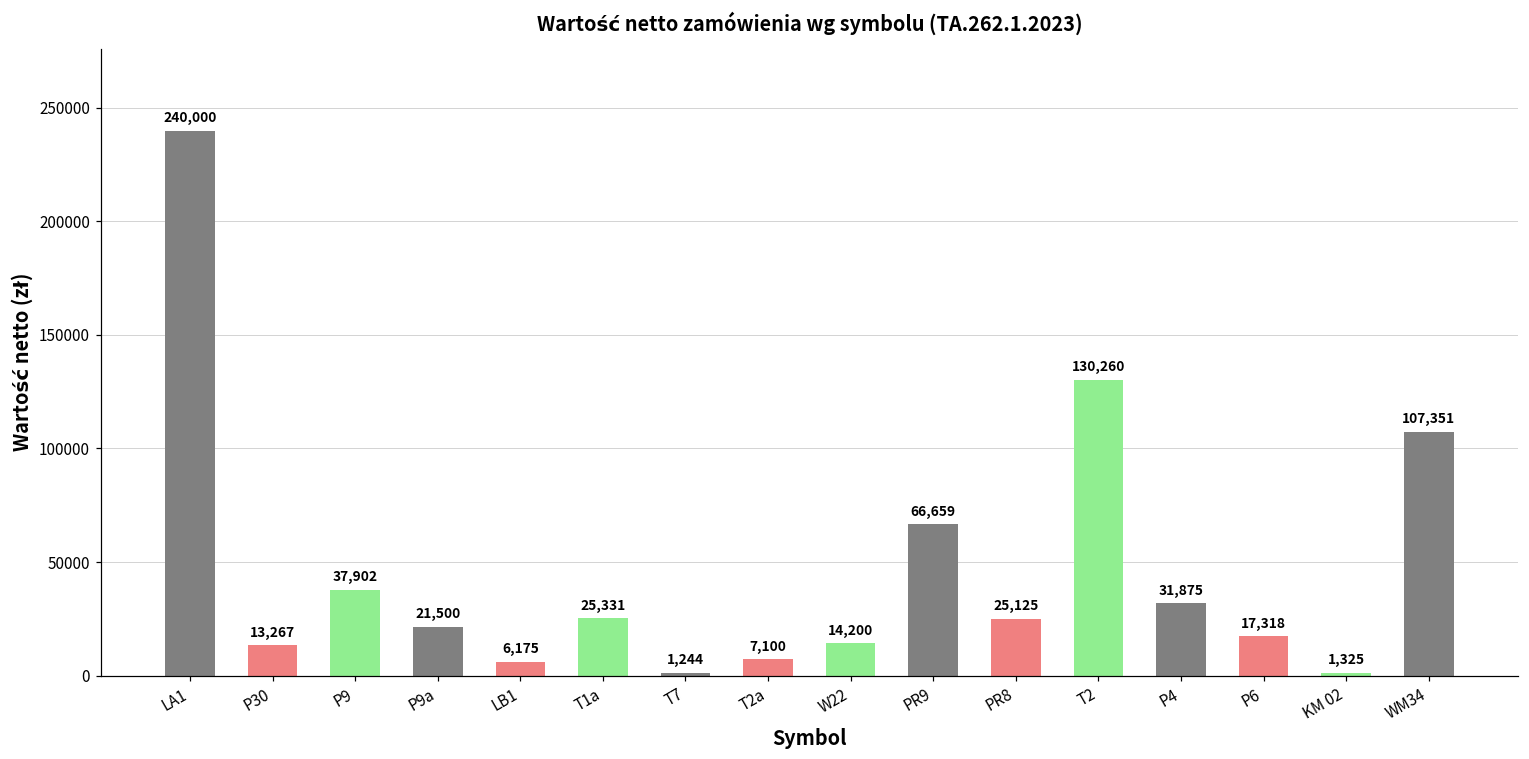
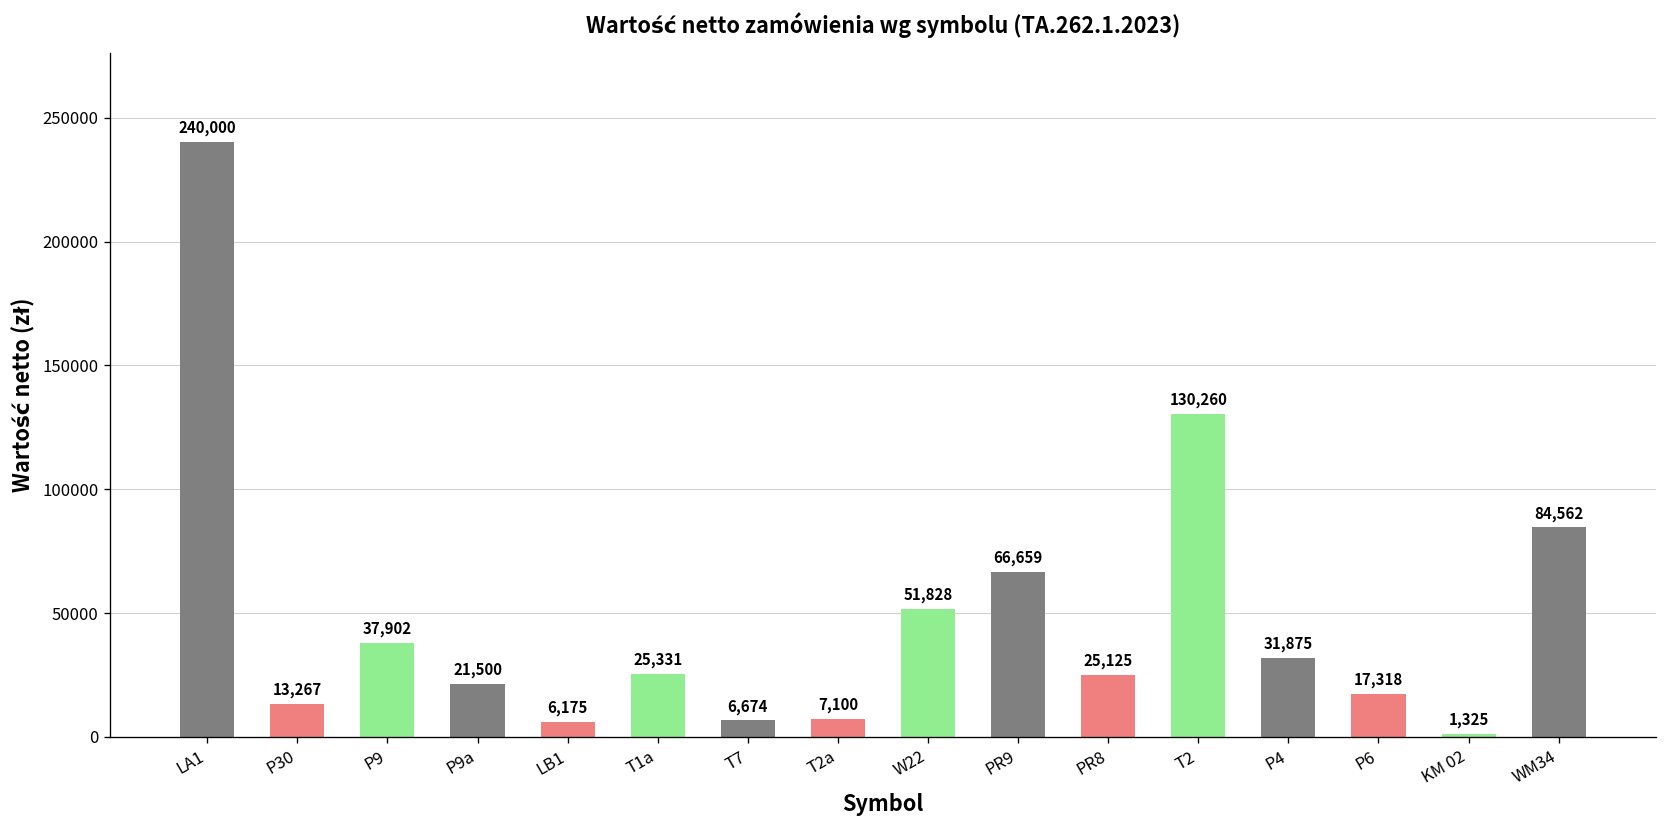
T7: 1,244 -> 6,674
W22: 14,200 -> 51,828
WM34: 107,351 -> 84,562
